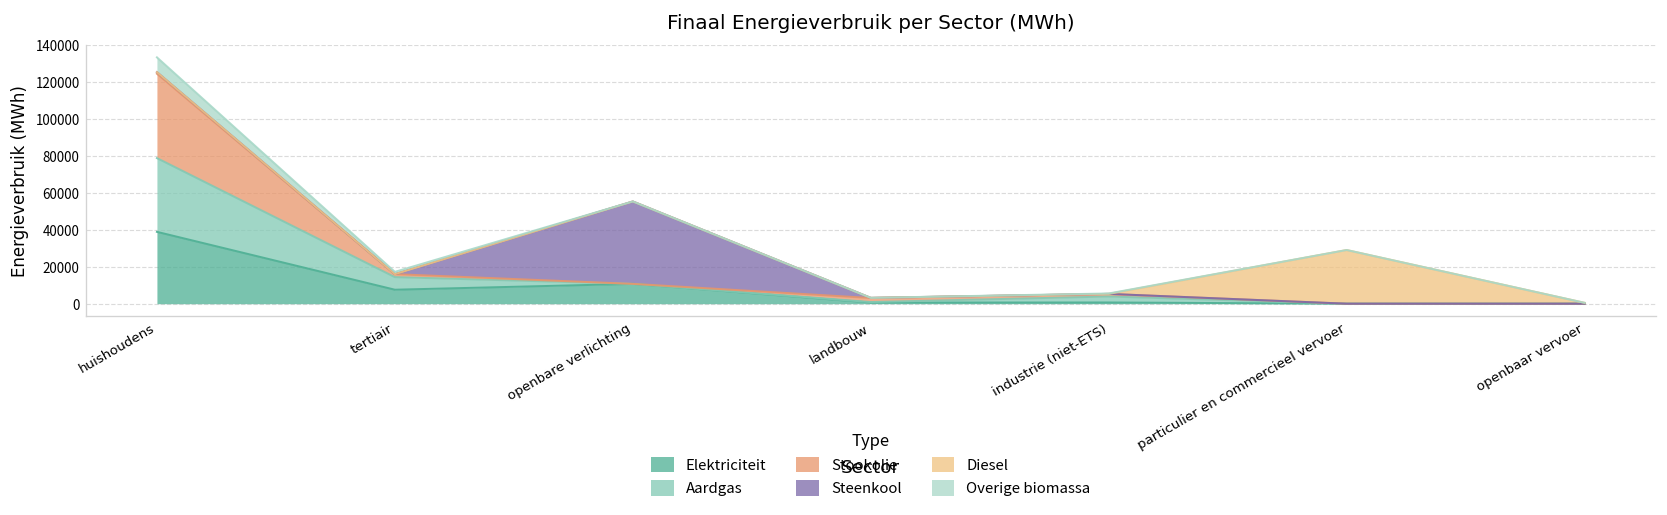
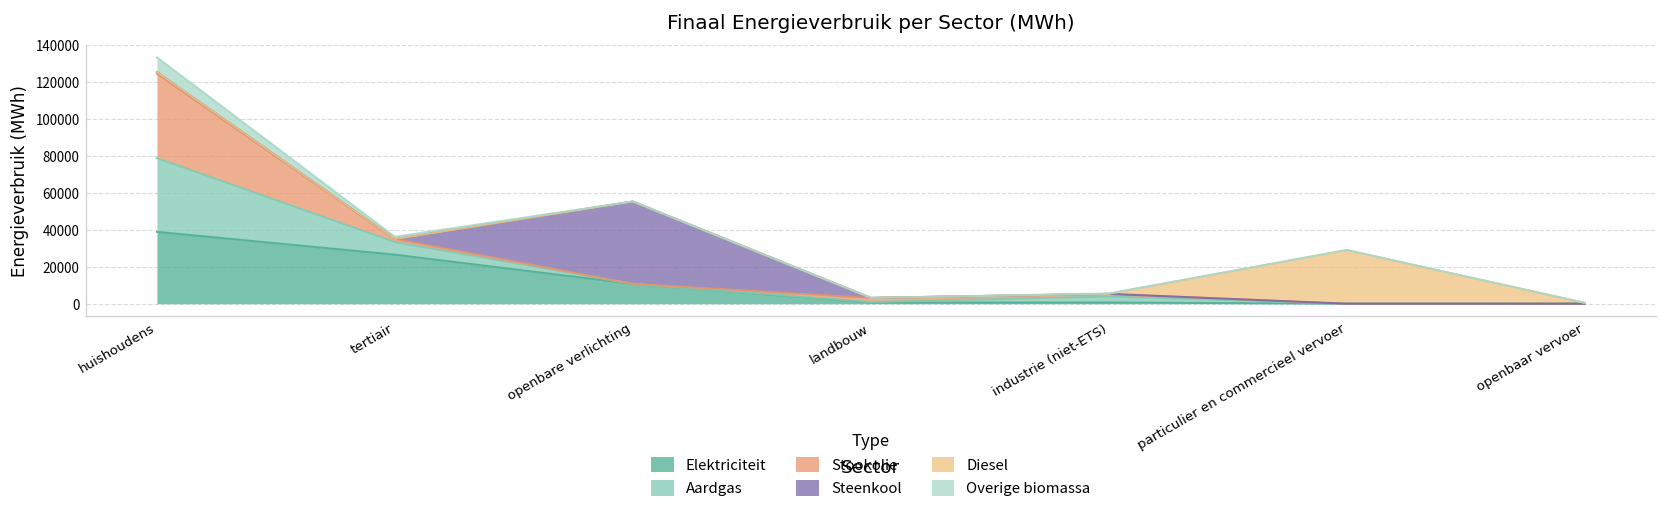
Elektriciteit, tertiair: 8000 -> 27000
